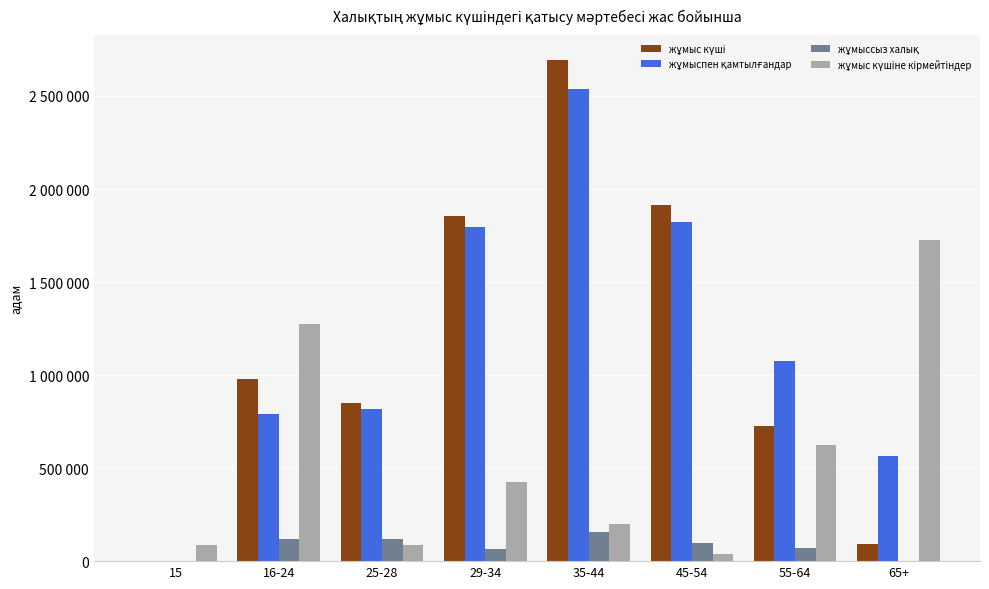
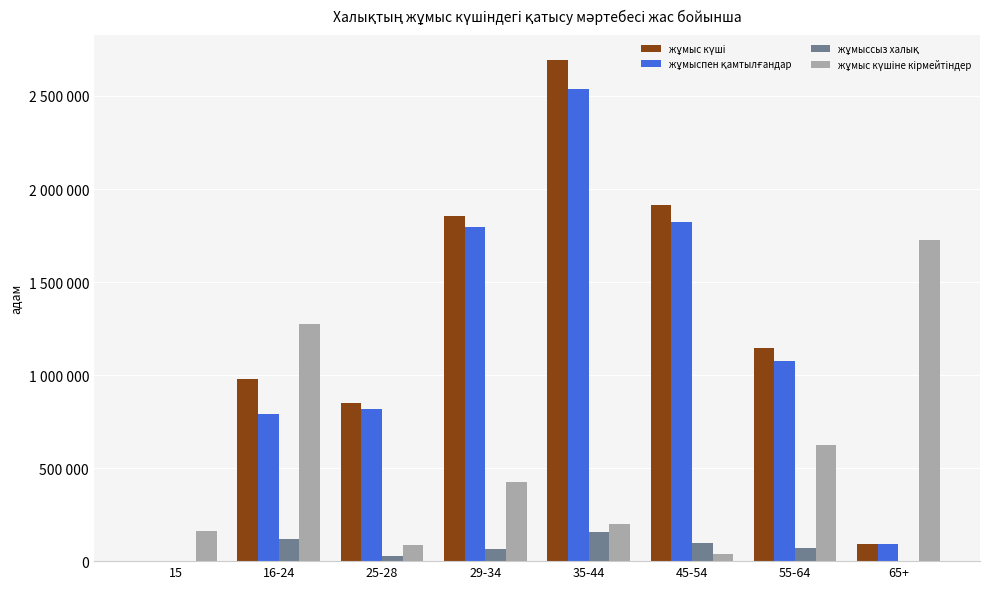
жұмыс күшіне кірмейтіндер, 15: 90000 -> 160000
жұмыссыз халық, 25-28: 120000 -> 30000
жұмыс күші, 55-64: 730000 -> 1150000
жұмыспен қамтылғандар, 65+: 560000 -> 90000
